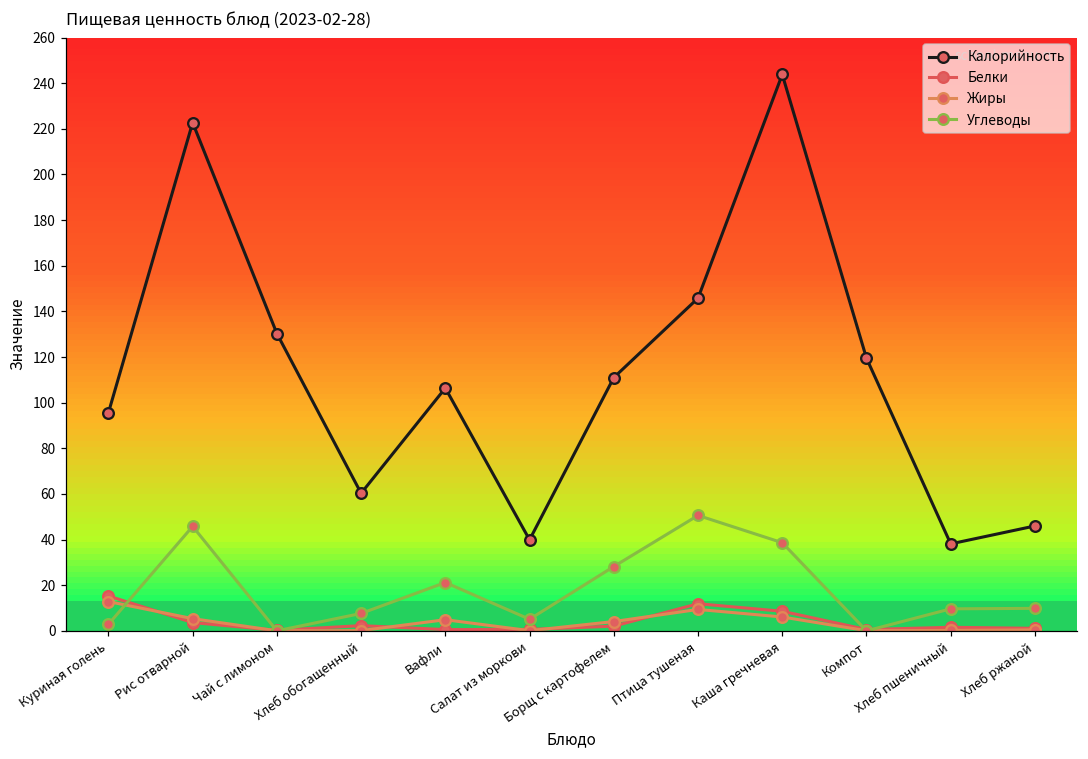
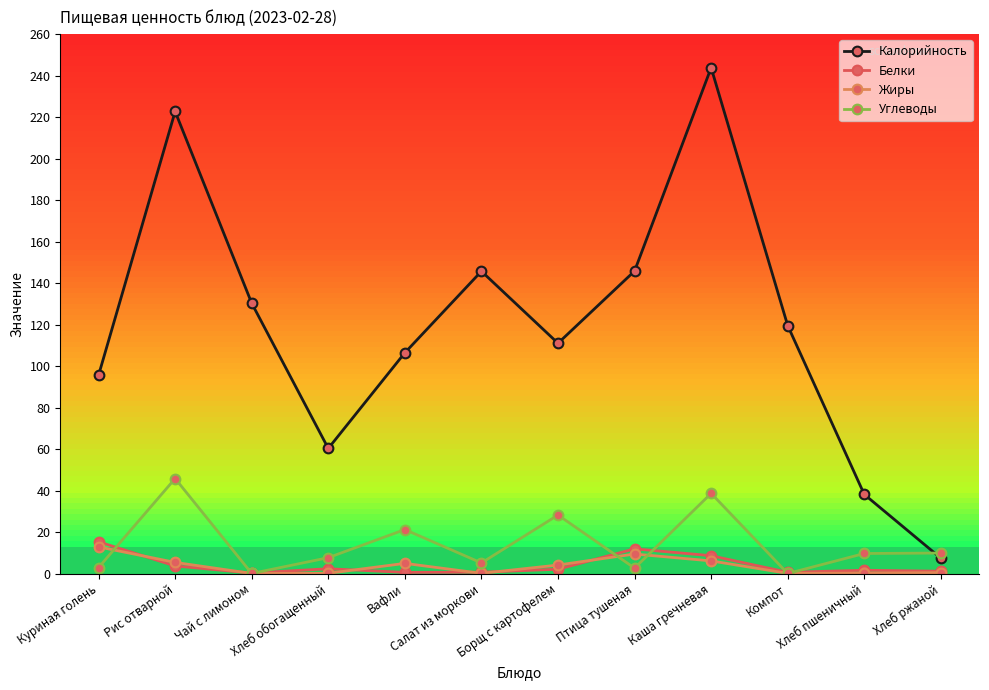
Калорийность, Салат из моркови: 40 -> 146
Углеводы, Птица тушеная: 51 -> 3
Калорийность, Хлеб ржаной: 46 -> 7
